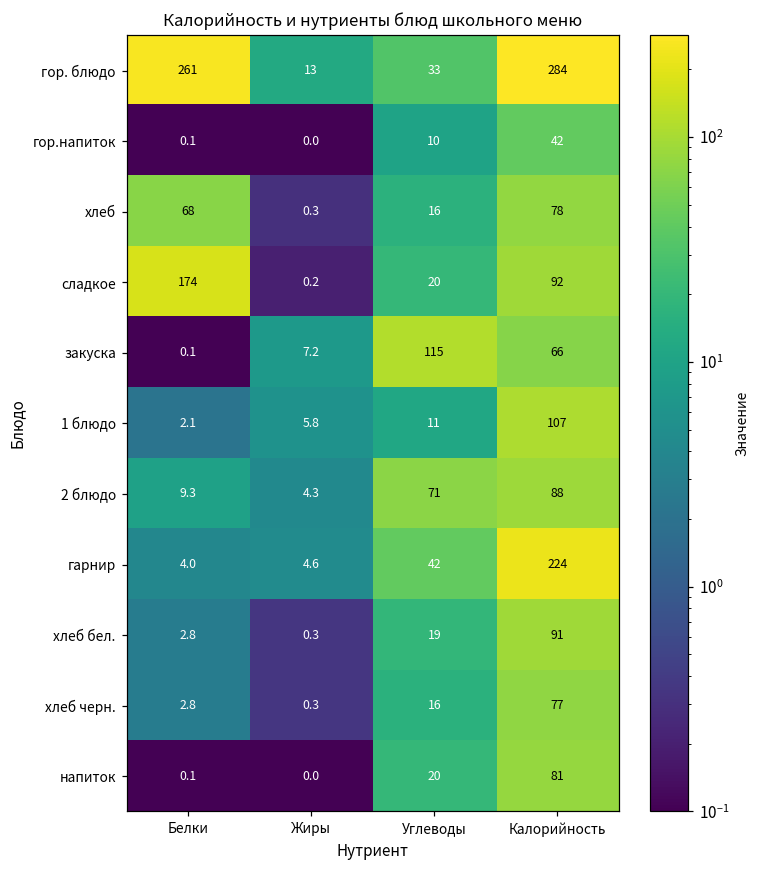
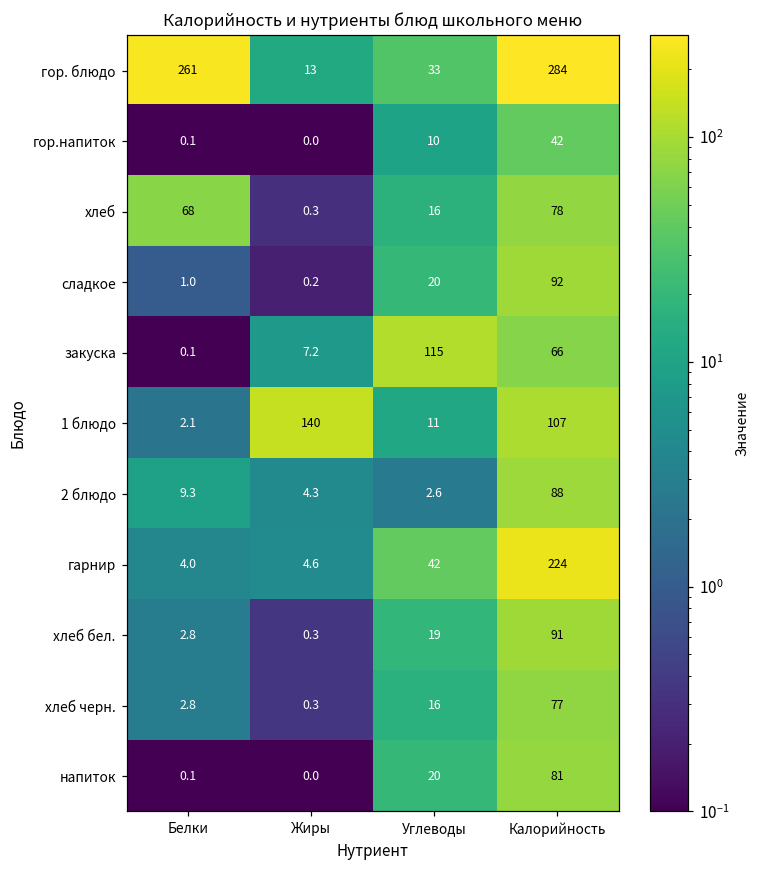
сладкое, Белки: 174 -> 1.0
1 блюдо, Жиры: 5.8 -> 140
2 блюдо, Углеводы: 71 -> 2.6
